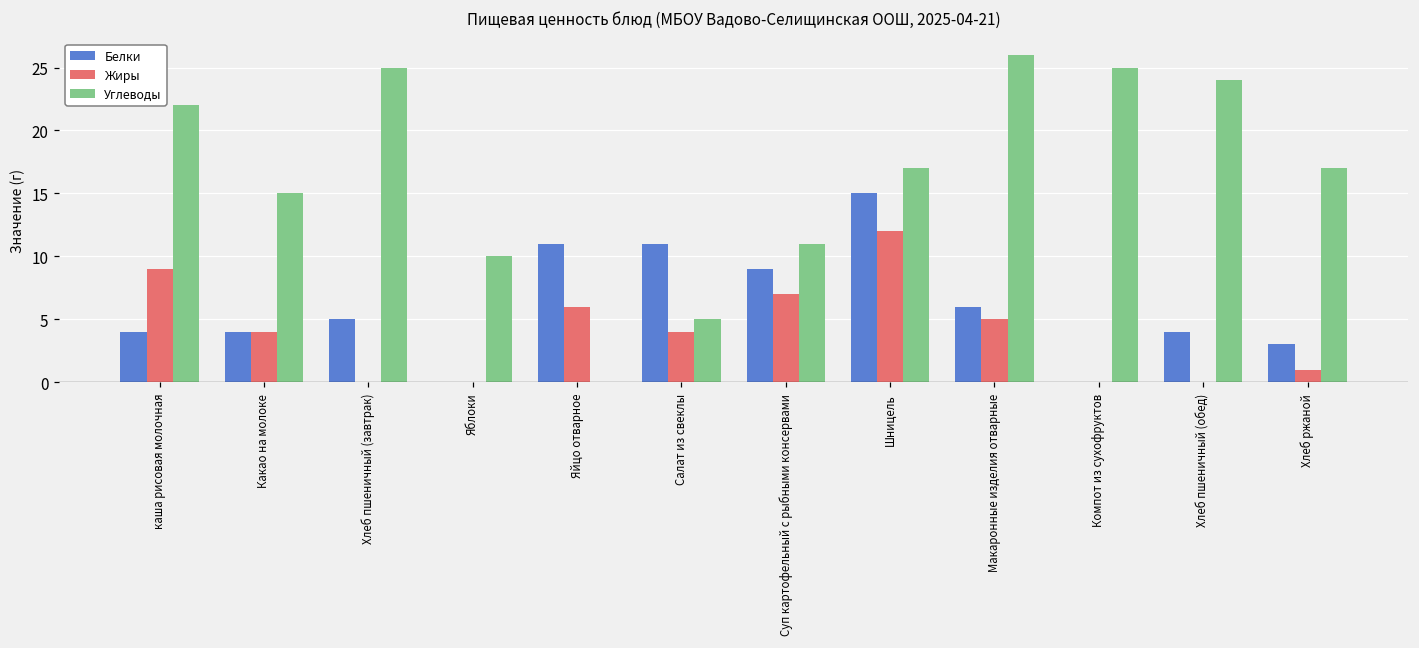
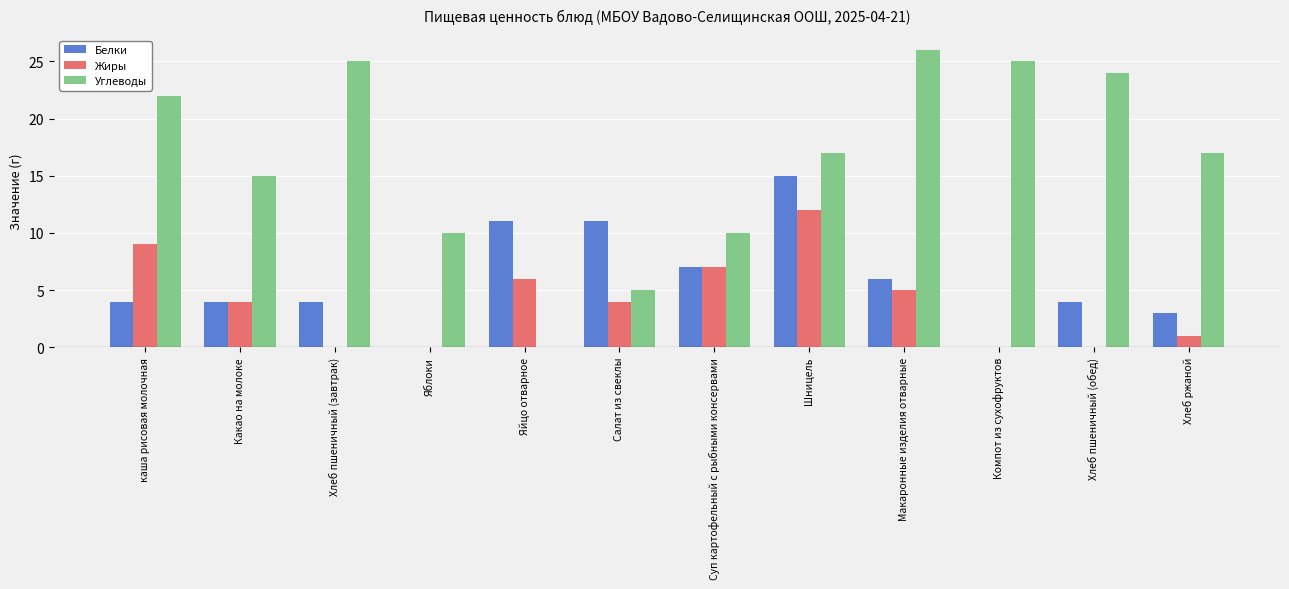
Белки, Хлеб пшеничный (завтрак): 5 -> 4
Белки, Суп картофельный с рыбными консервами: 9 -> 7
Углеводы, Суп картофельный с рыбными консервами: 11 -> 10
